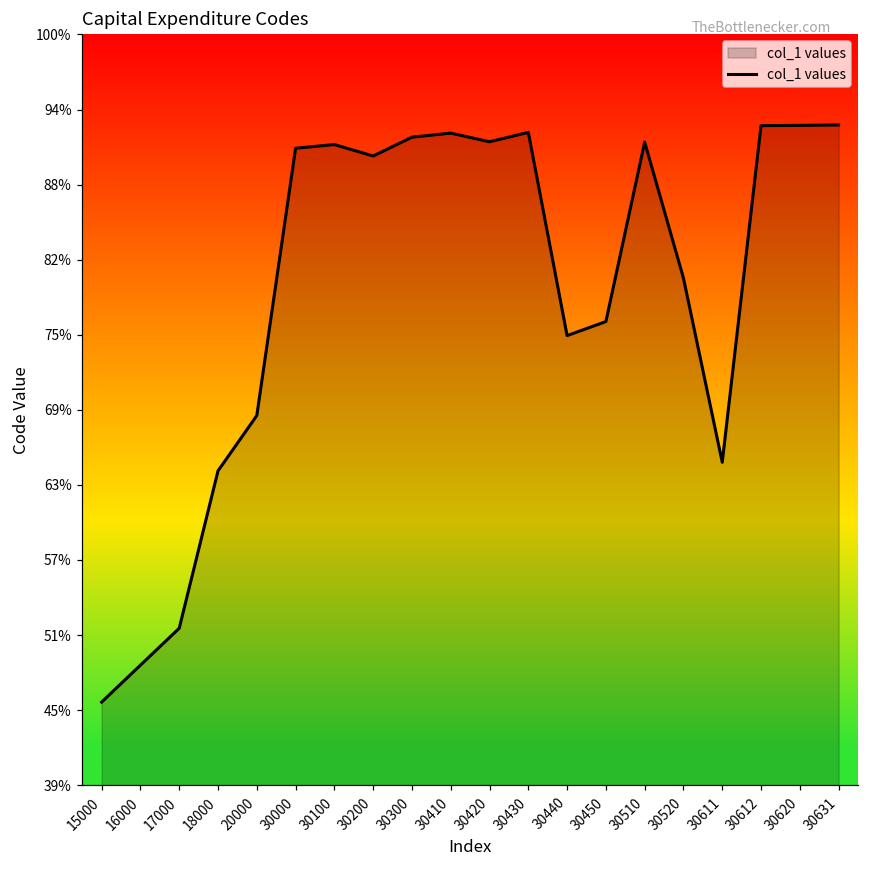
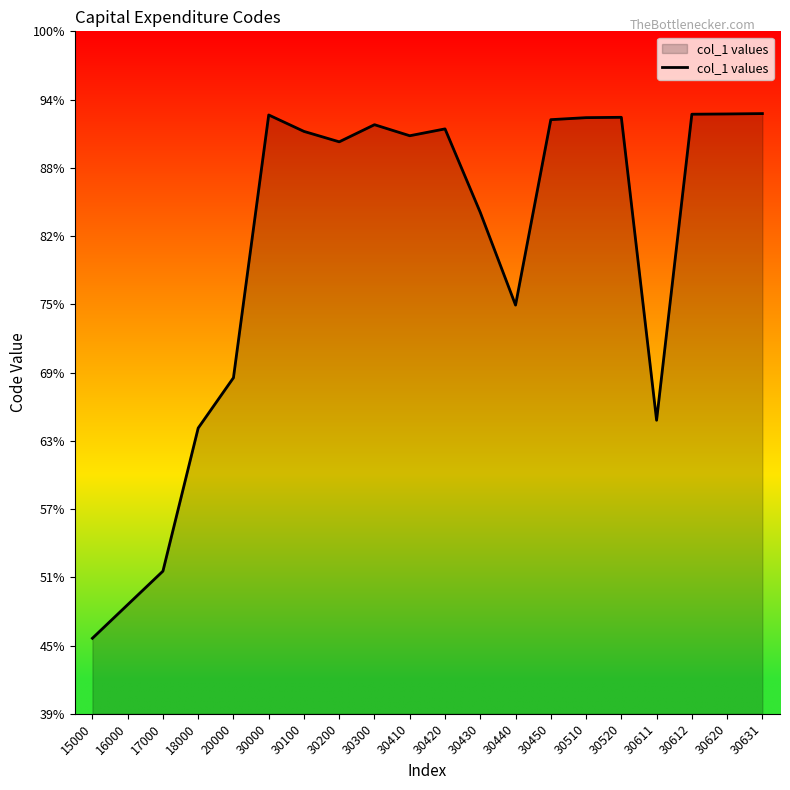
30000: 90.7% -> 92.5%
30410: 91.9% -> 90.6%
30430: 92.0% -> 83.7%
30450: 76.5% -> 92.0%
30510: 91.2% -> 92.2%
30520: 80.1% -> 92.3%
